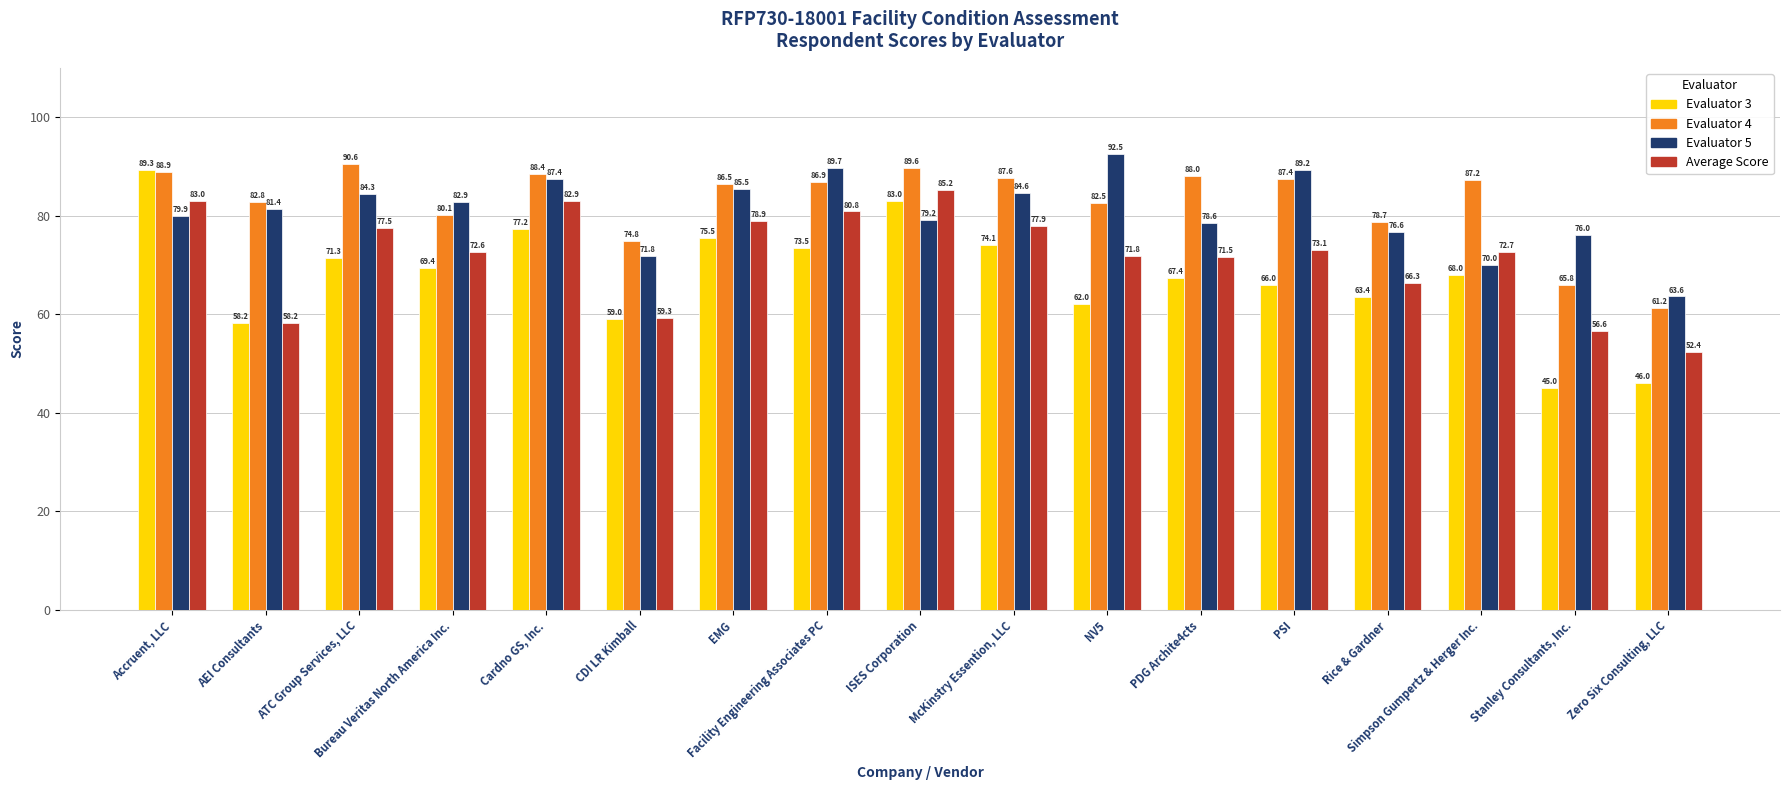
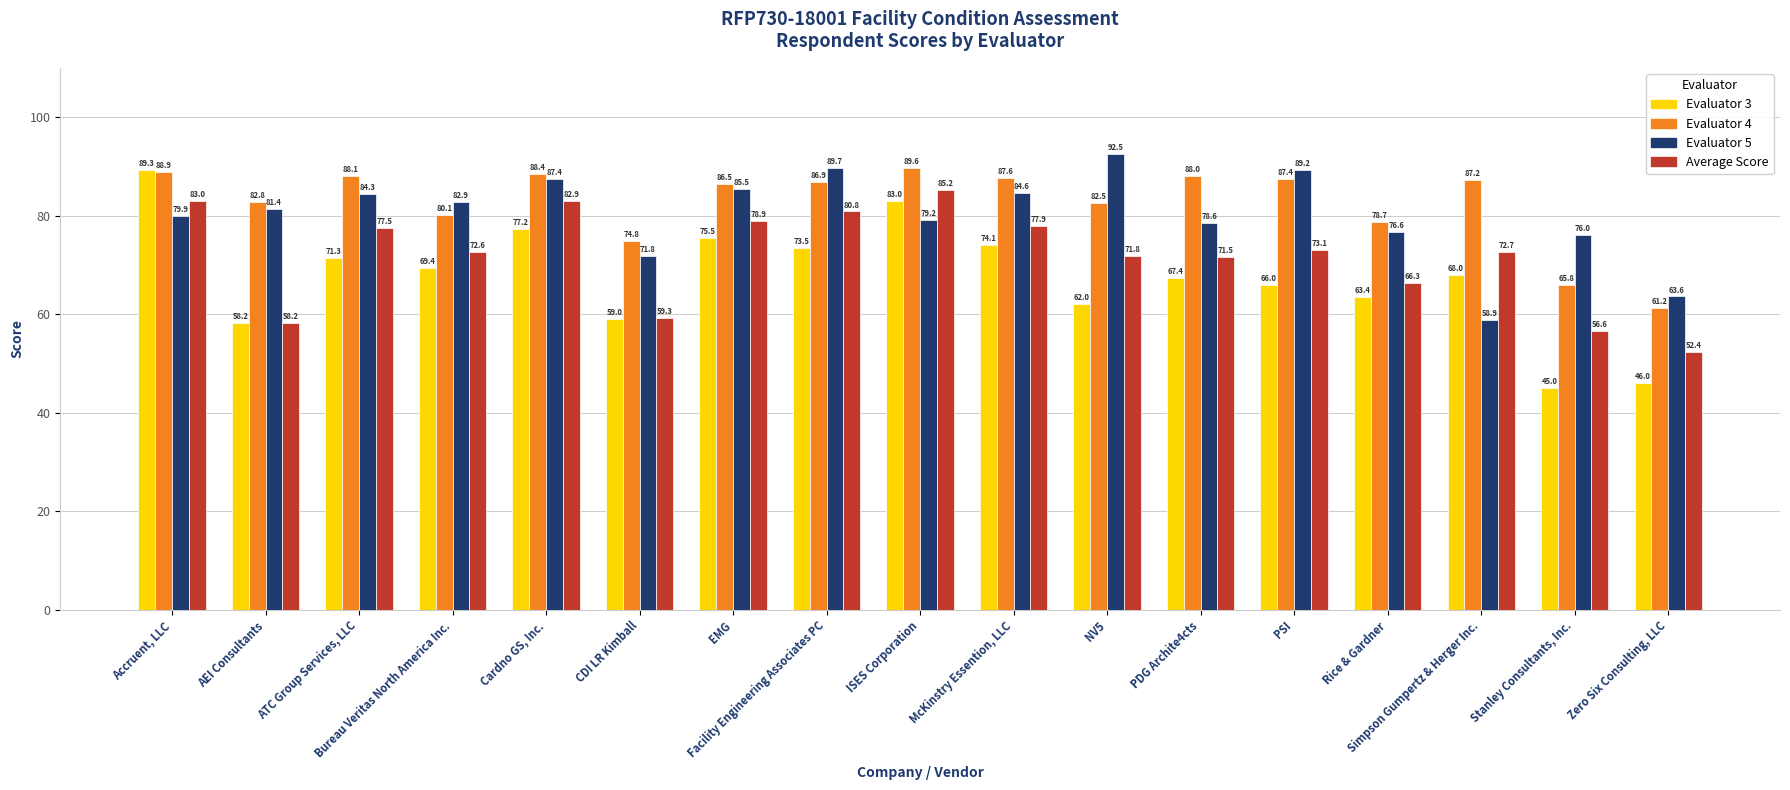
Evaluator 4, ATC Group Services, LLC: 90.6 -> 88.1
Evaluator 5, Simpson Gumpertz & Herger Inc.: 70.0 -> 58.9
